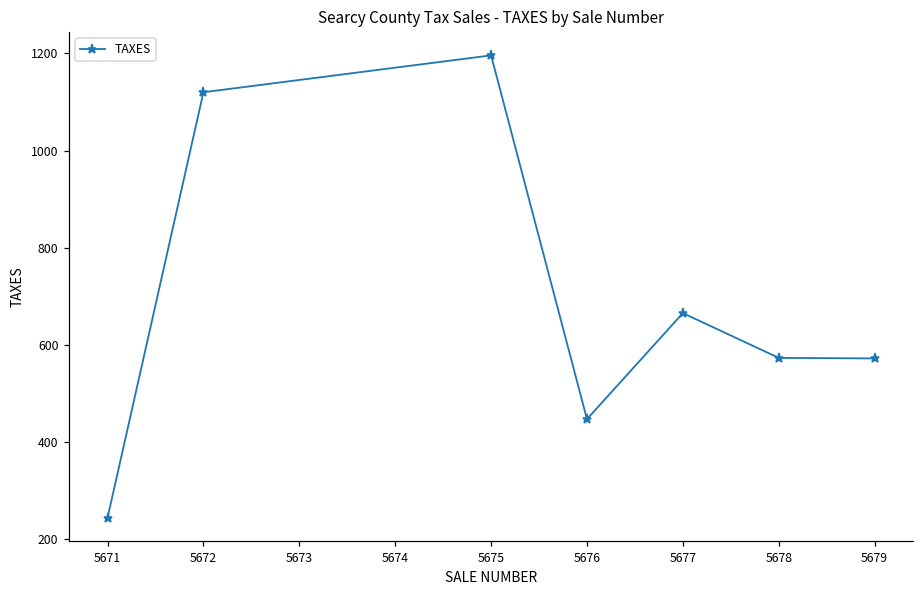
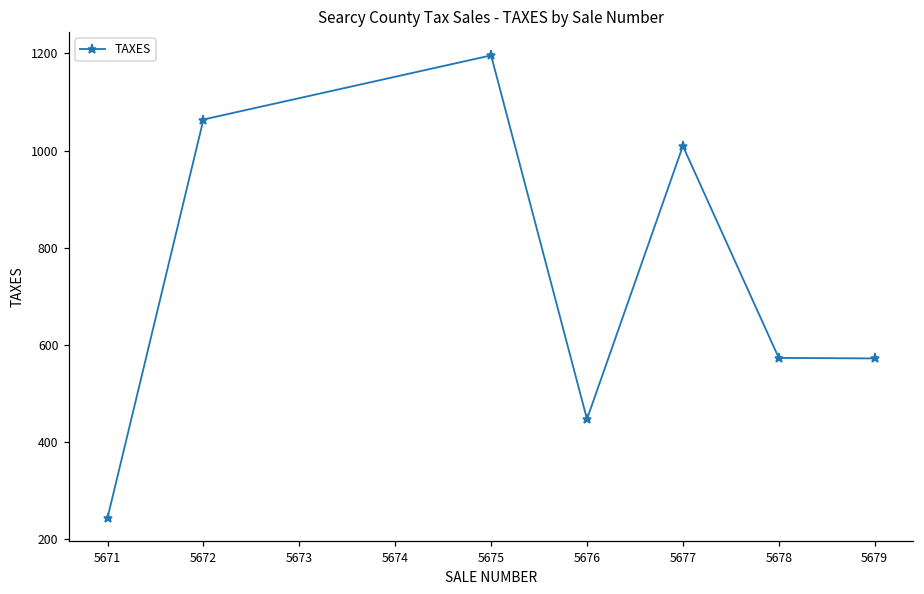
5672: 1120 -> 1060
5677: 670 -> 1010
